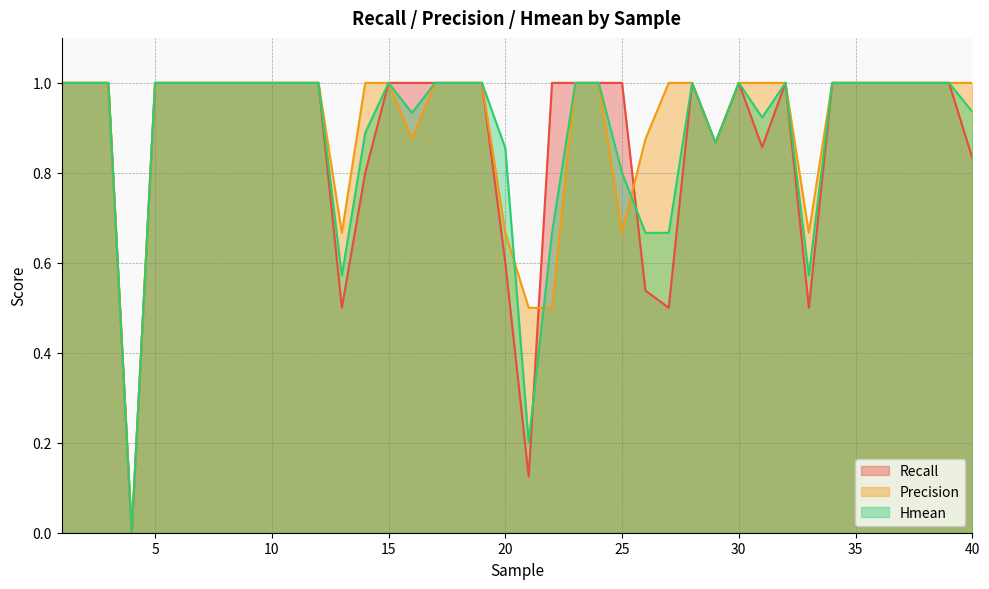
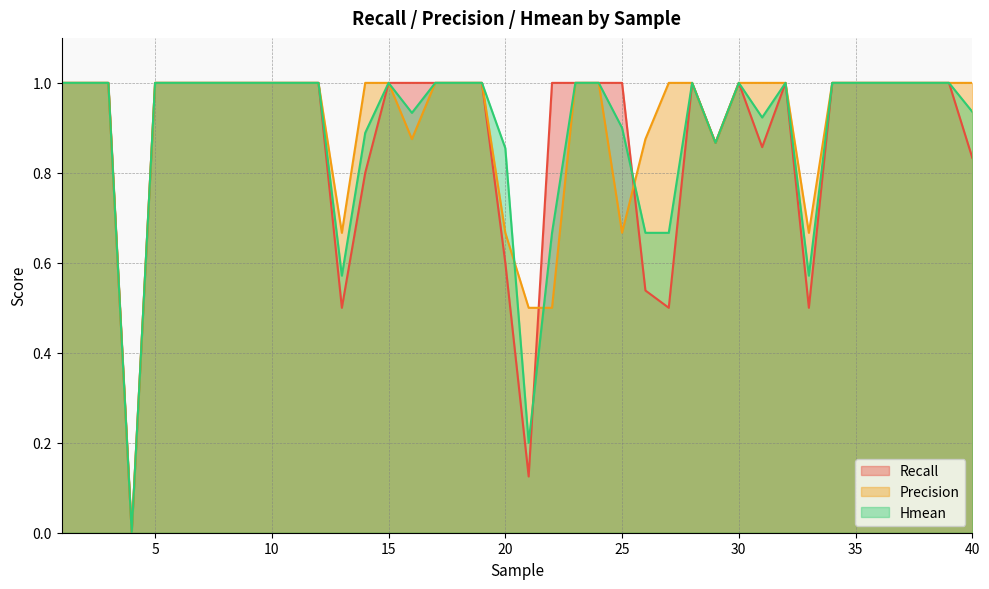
Hmean, 25: 0.8 -> 0.9
